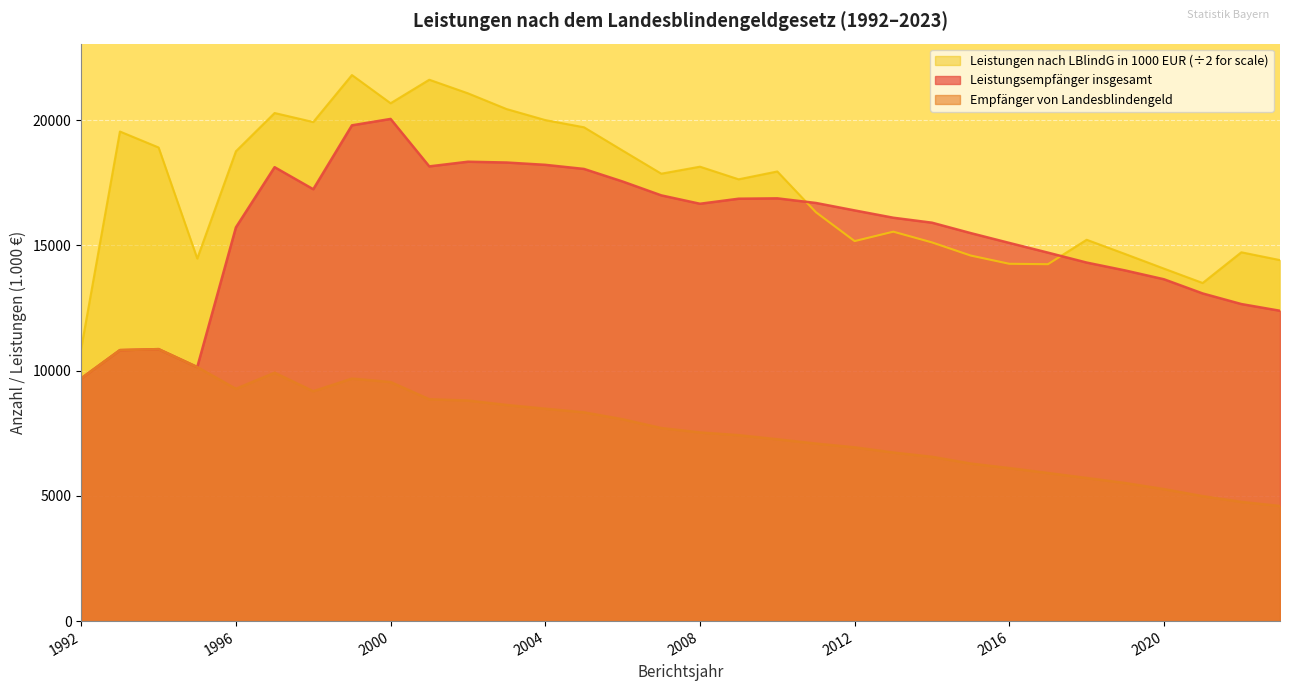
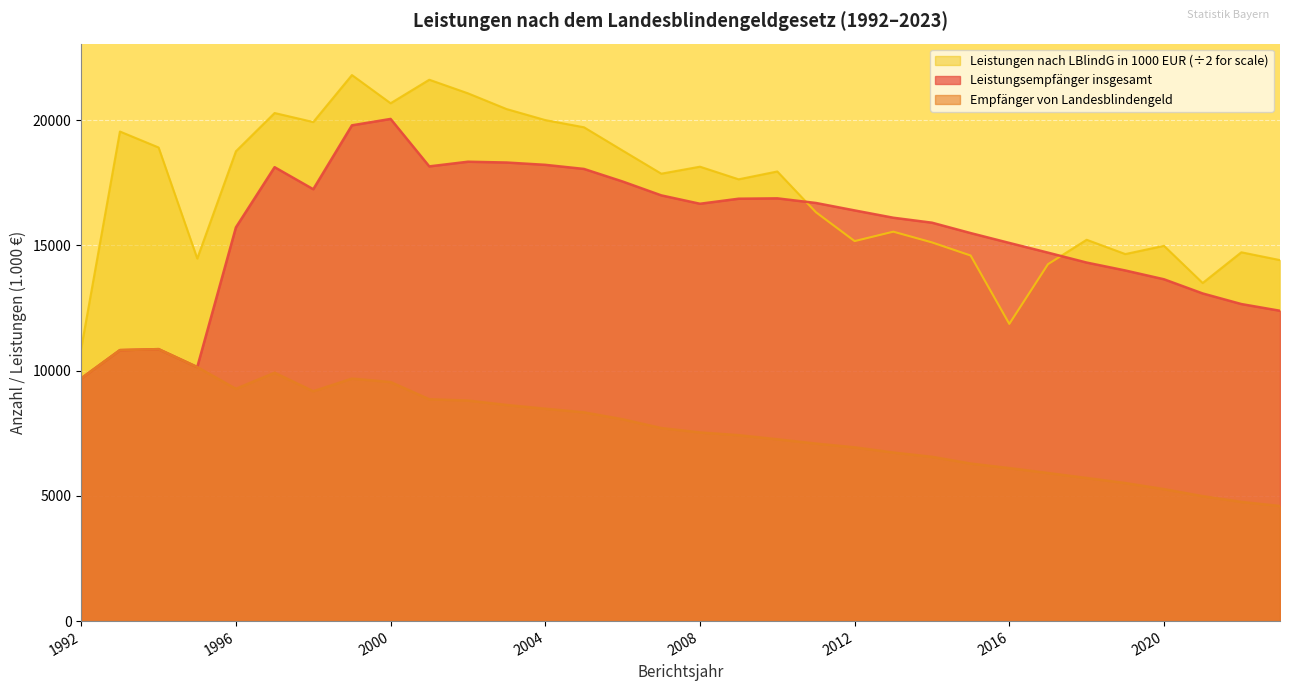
Leistungen nach LBlindG in 1000 EUR (÷2 for scale), 2016: 14300 -> 11900
Leistungen nach LBlindG in 1000 EUR (÷2 for scale), 2020: 14100 -> 15000
